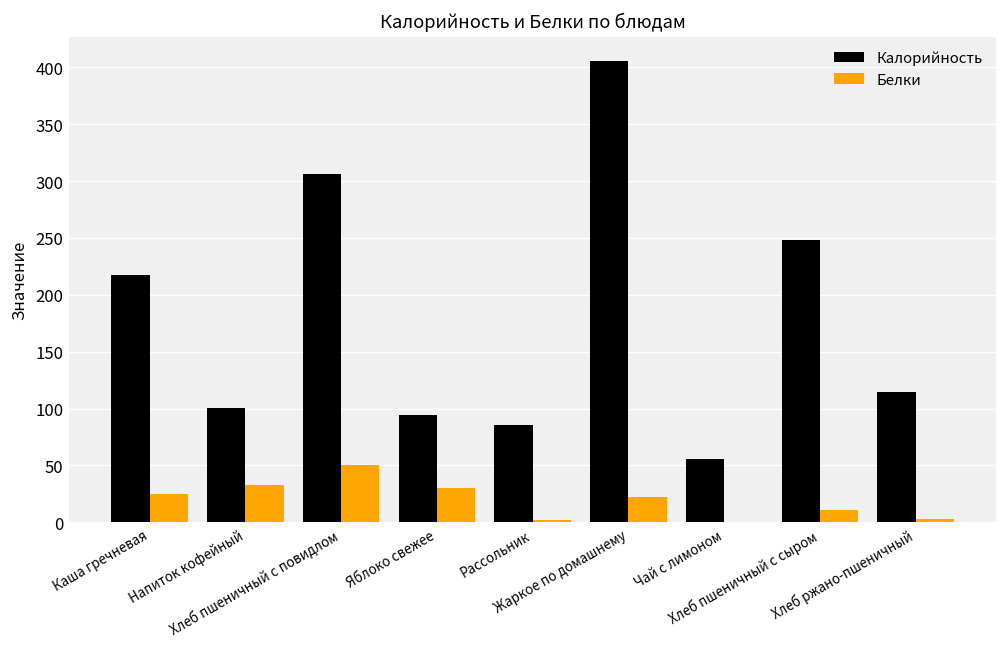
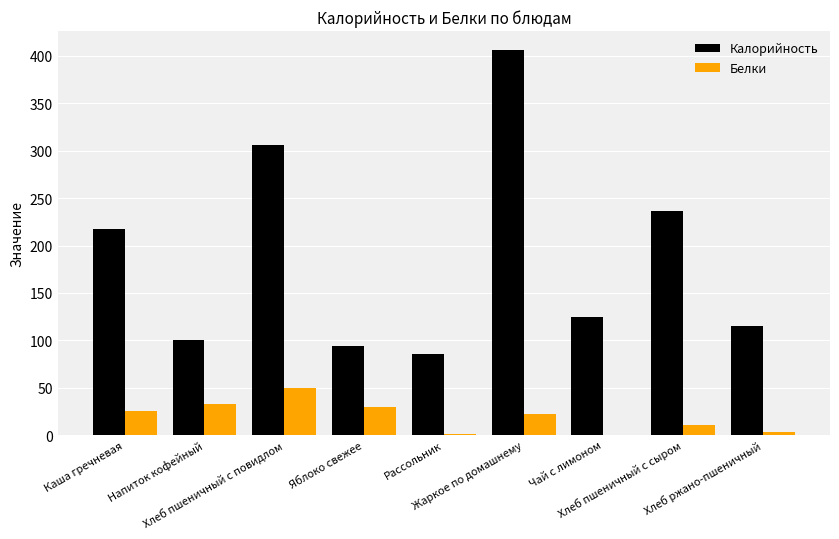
Калорийность, Чай с лимоном: 60 -> 120
Калорийность, Хлеб пшеничный с сыром: 250 -> 240
